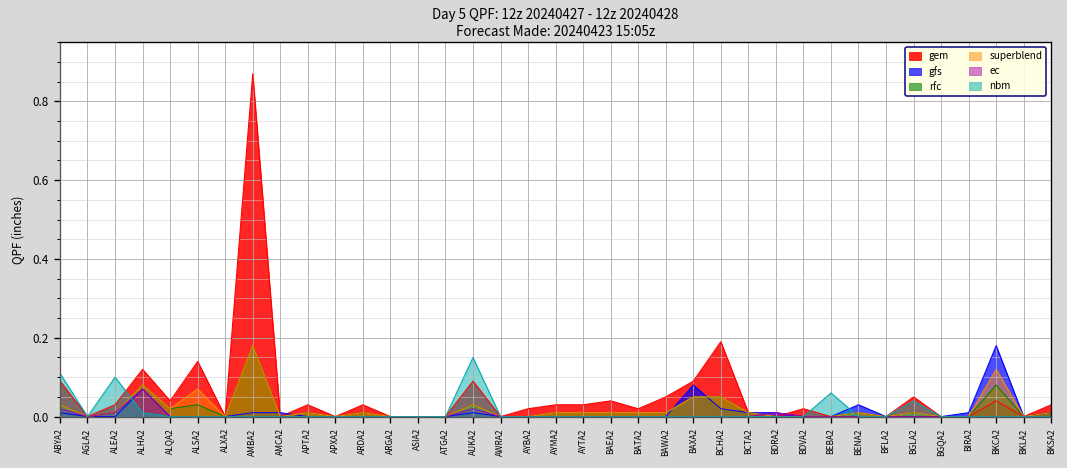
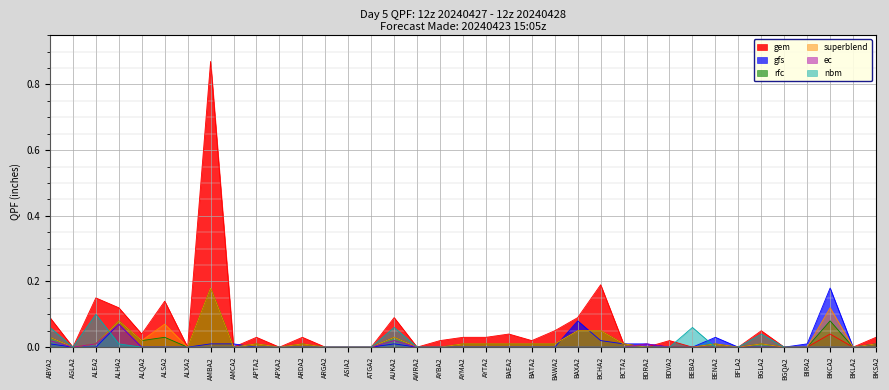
nbm, ABYA2: 0.11 -> 0.06
gem, ALEA2: 0.03 -> 0.15
nbm, AUKA2: 0.15 -> 0.06
